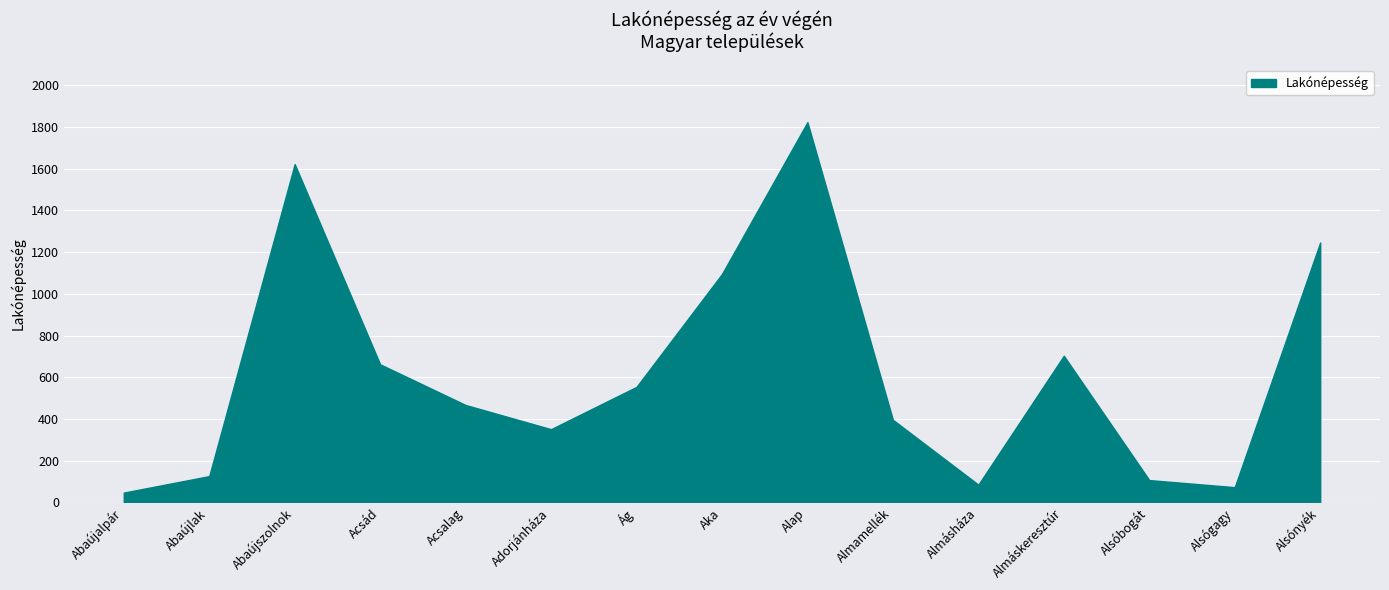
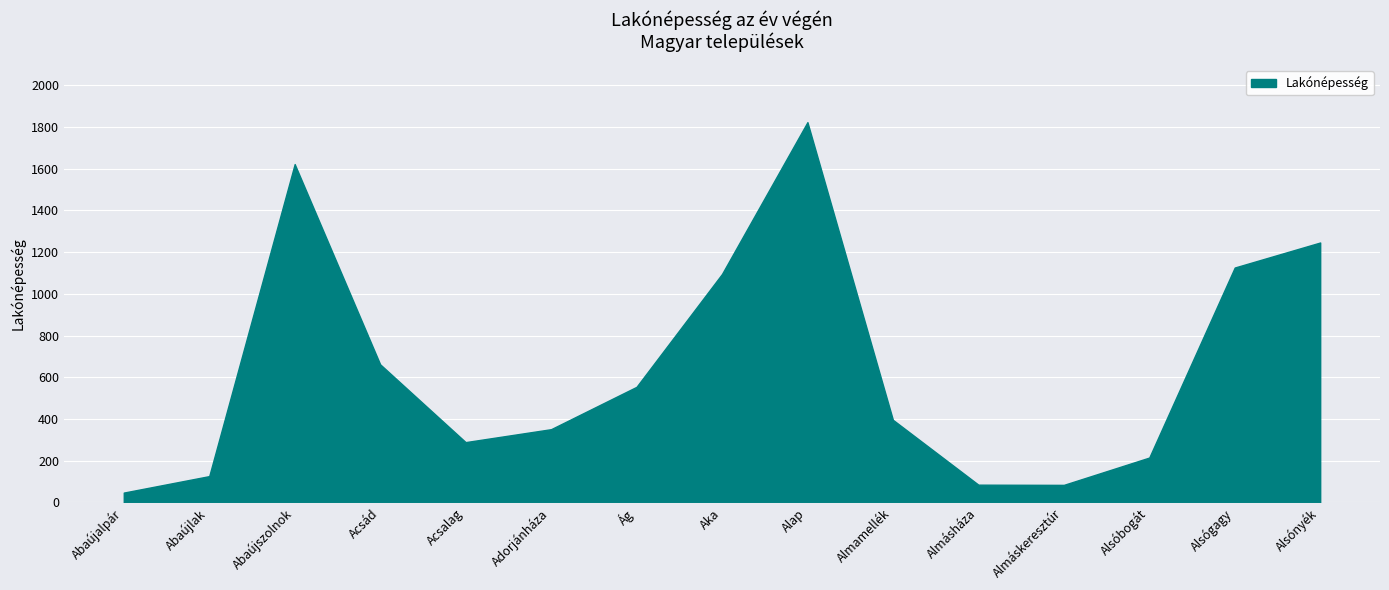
Acsalag: 470 -> 290
Almáskeresztúr: 700 -> 80
Alsóbogát: 110 -> 220
Alsógagy: 70 -> 1130
